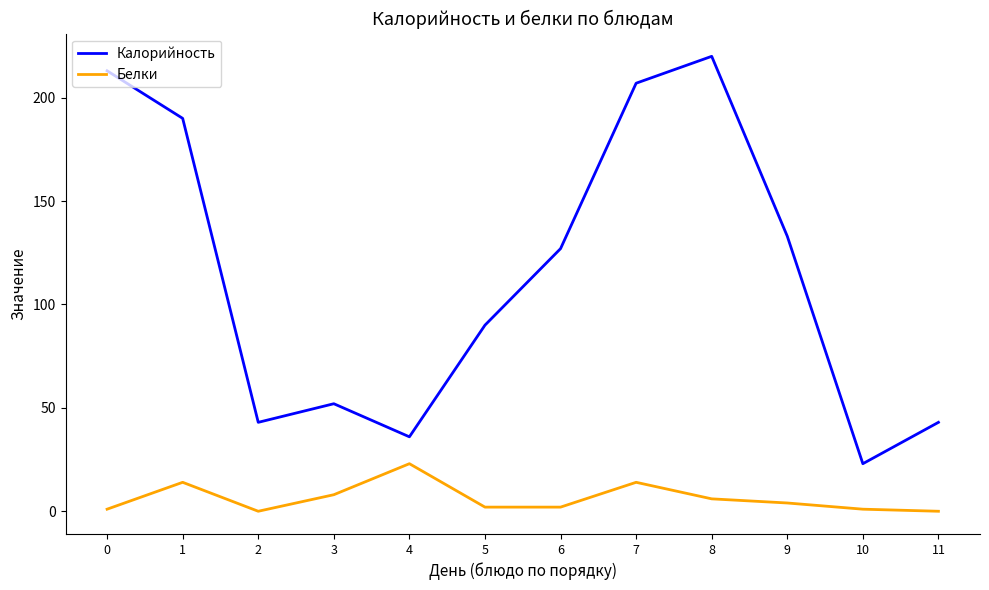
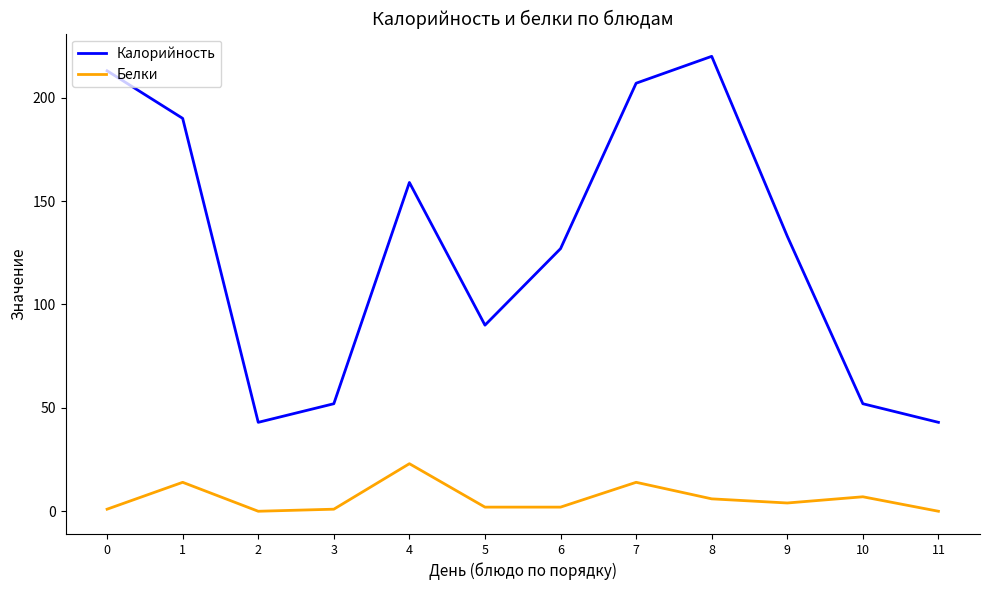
Белки, 3: 8 -> 1
Калорийность, 4: 36 -> 159
Калорийность, 10: 23 -> 52
Белки, 10: 1 -> 7
